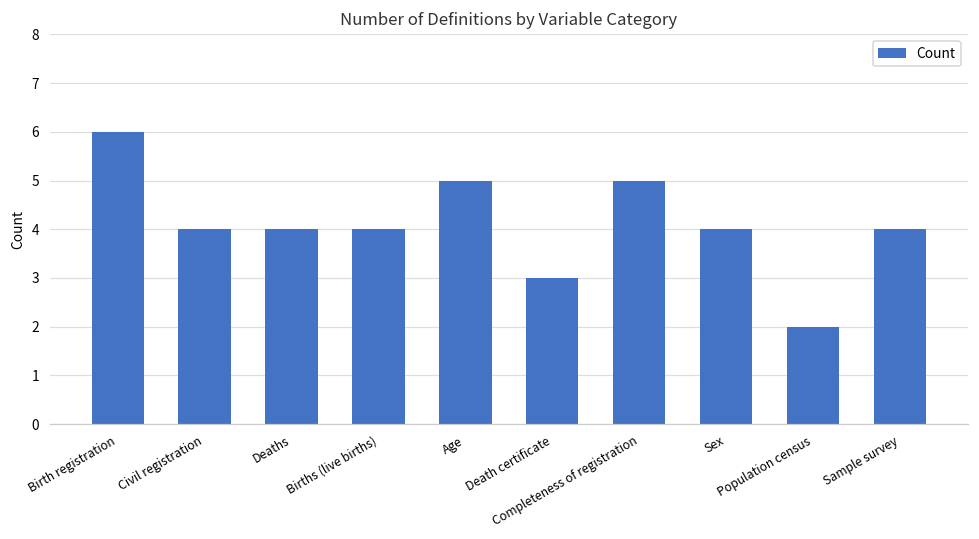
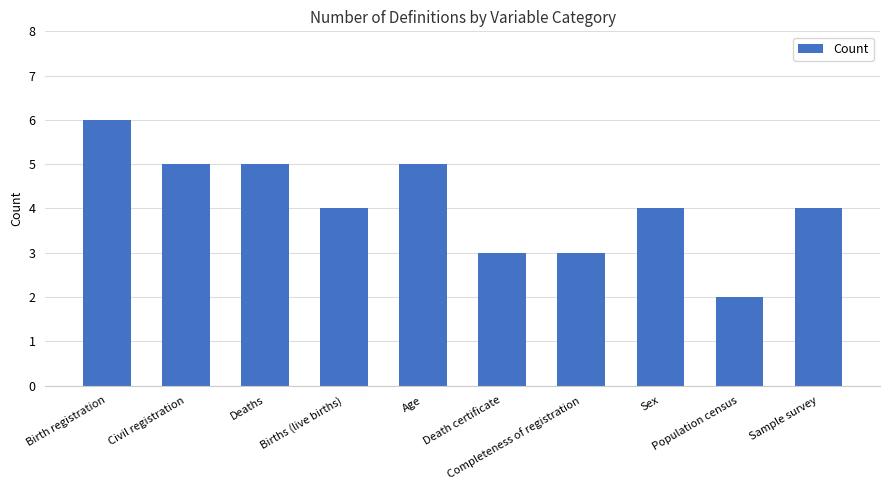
Civil registration: 4 -> 5
Deaths: 4 -> 5
Completeness of registration: 5 -> 3
